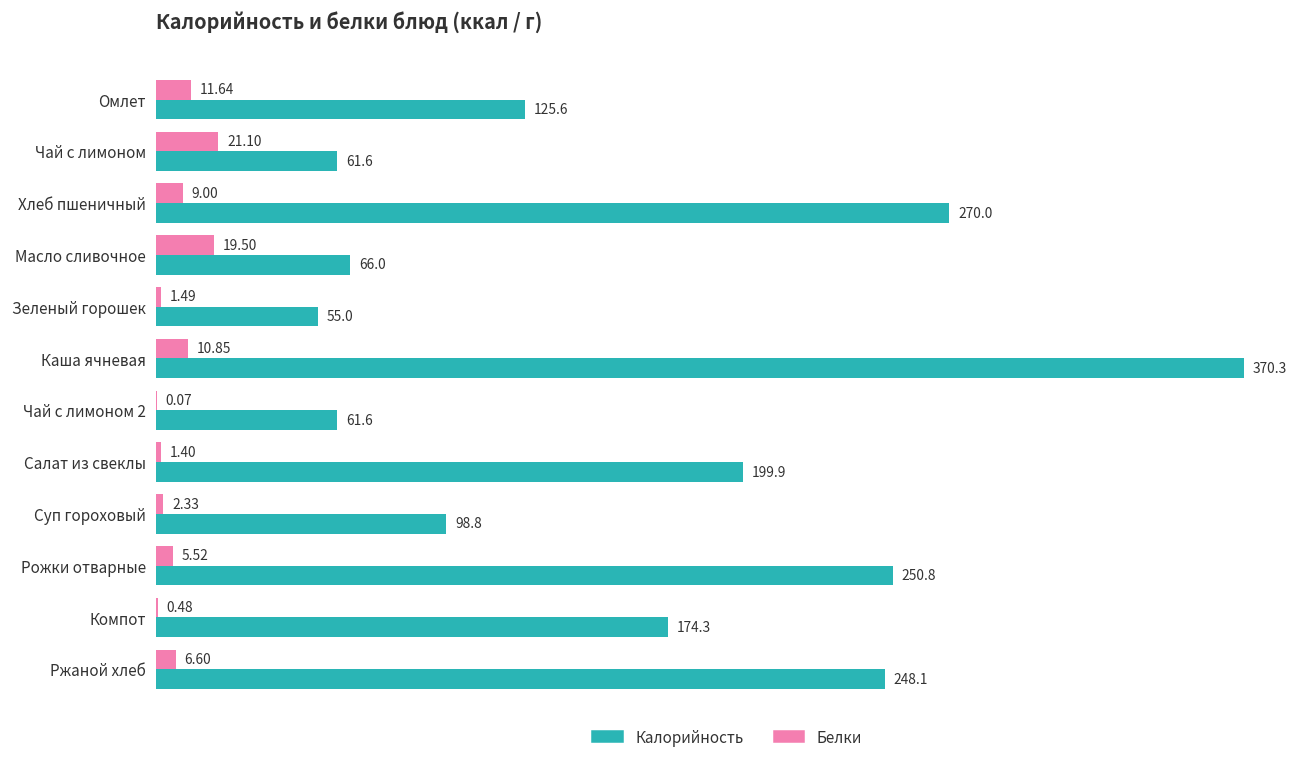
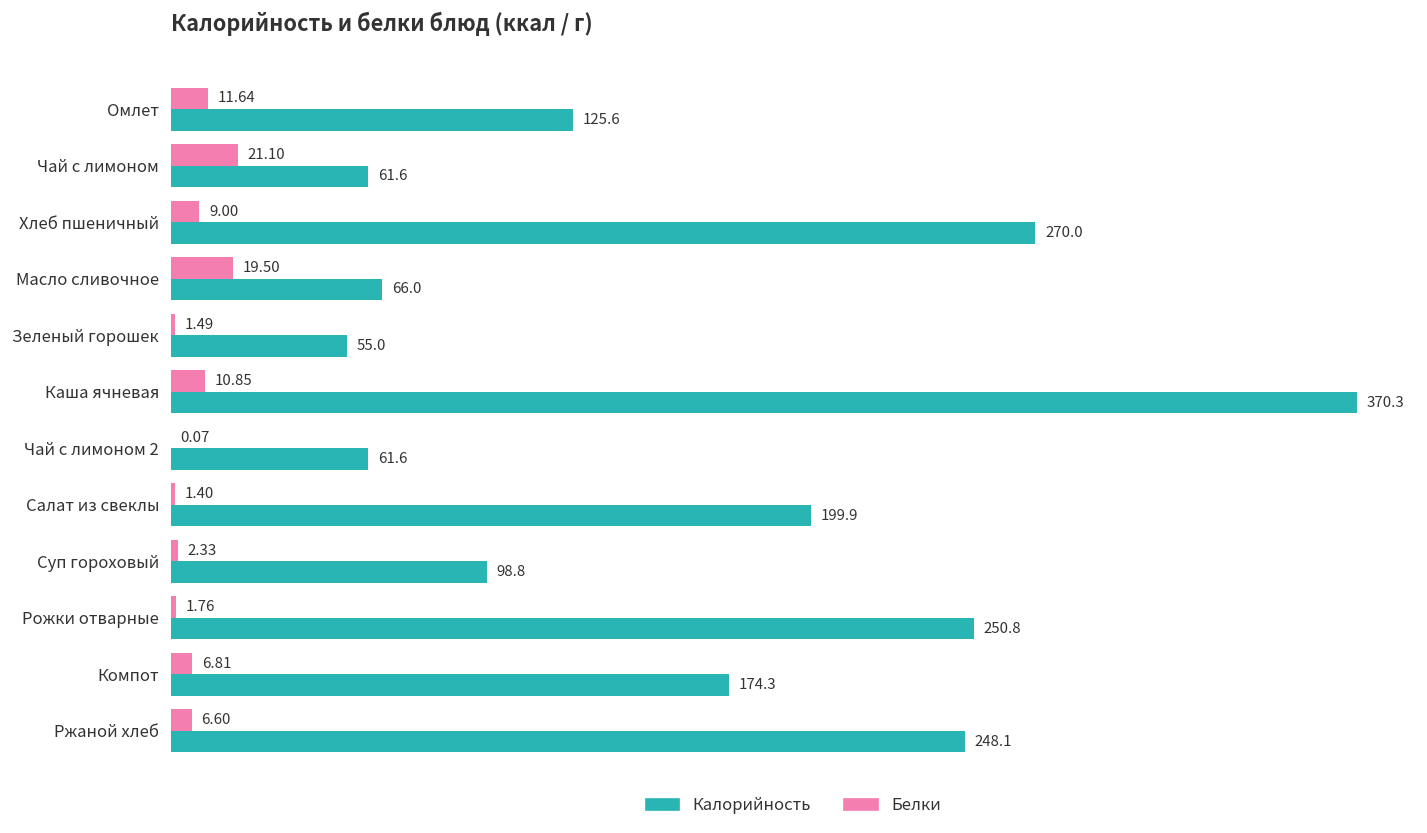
Белки, Рожки отварные: 5.52 -> 1.76
Белки, Компот: 0.48 -> 6.81
